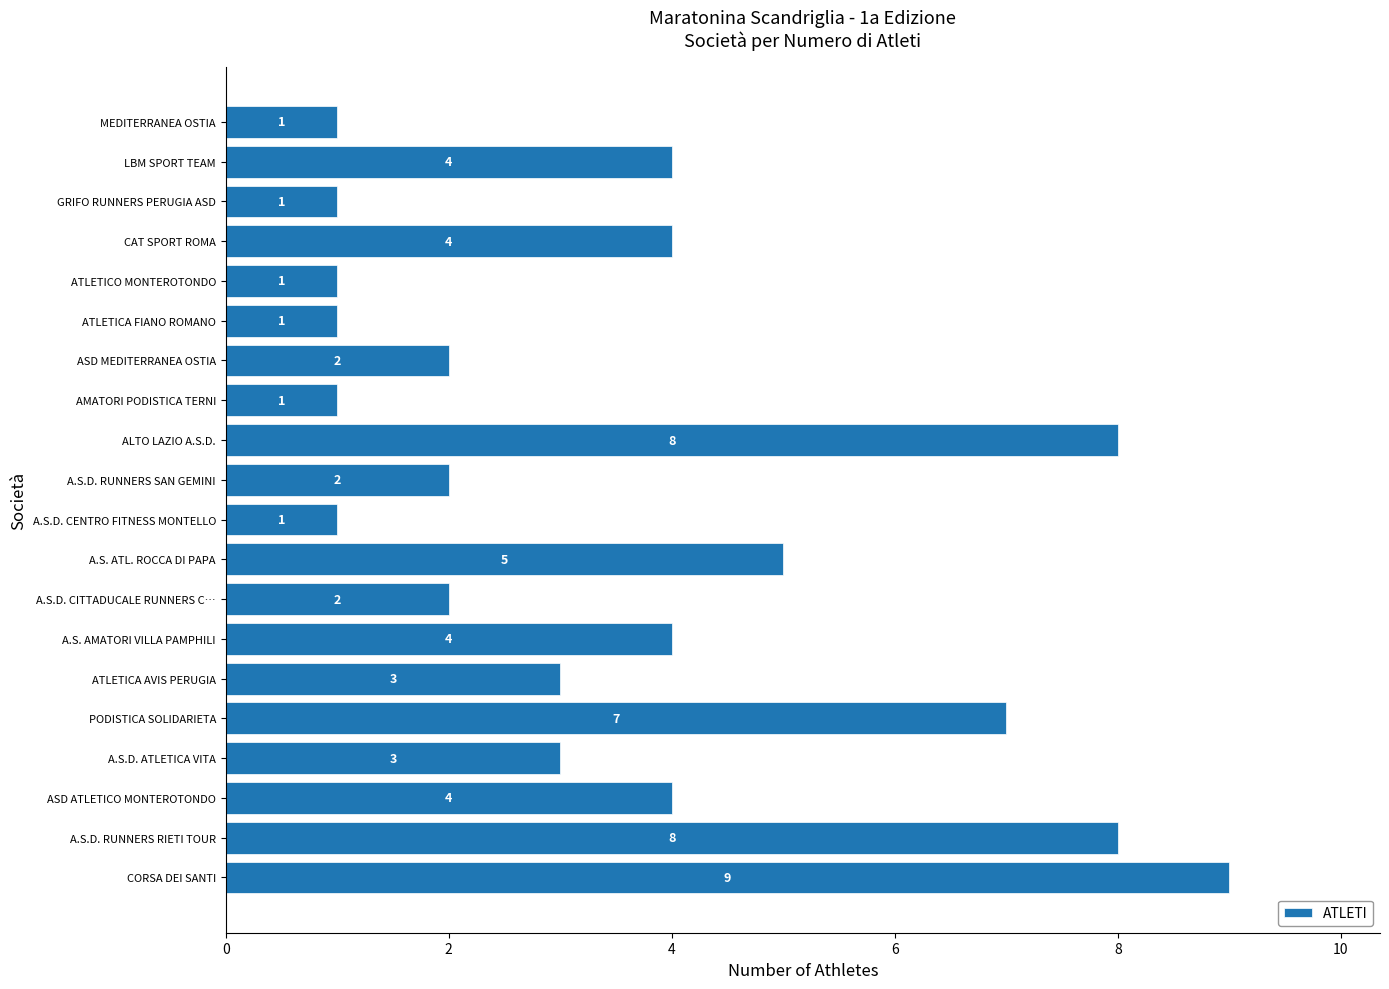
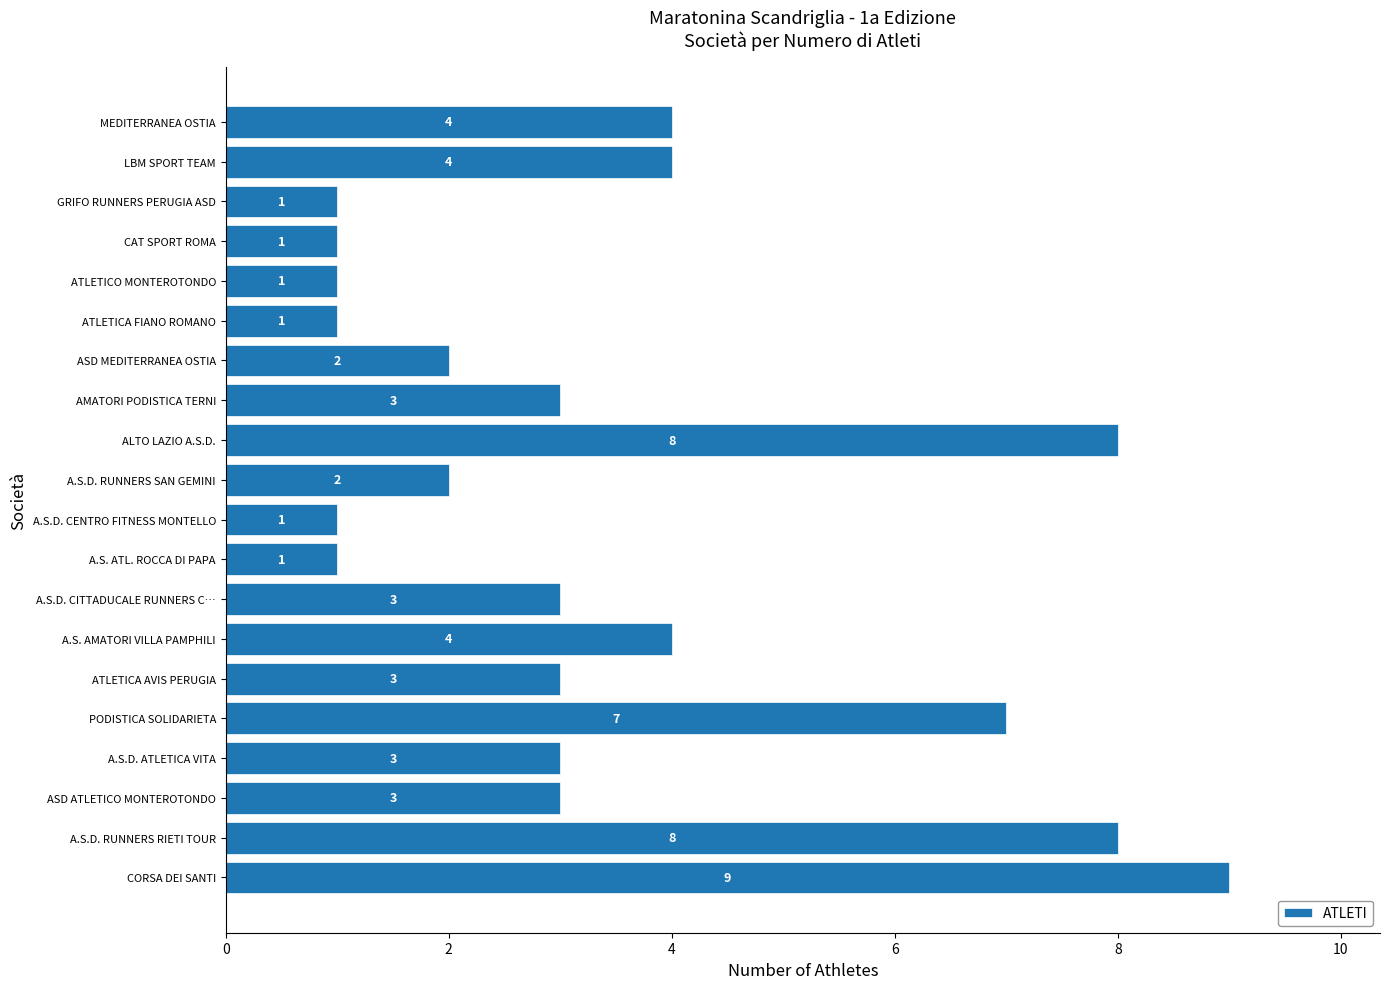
MEDITERRANEA OSTIA: 1 -> 4
CAT SPORT ROMA: 4 -> 1
AMATORI PODISTICA TERNI: 1 -> 3
A.S. ATL. ROCCA DI PAPA: 5 -> 1
A.S.D. CITTADUCALE RUNNERS C…: 2 -> 3
ASD ATLETICO MONTEROTONDO: 4 -> 3
